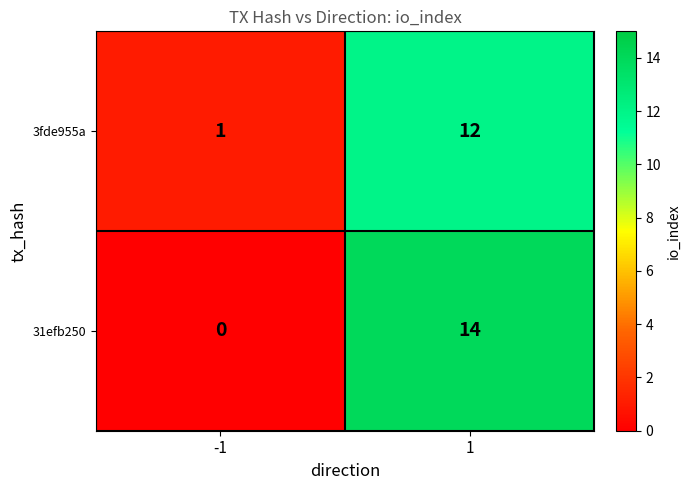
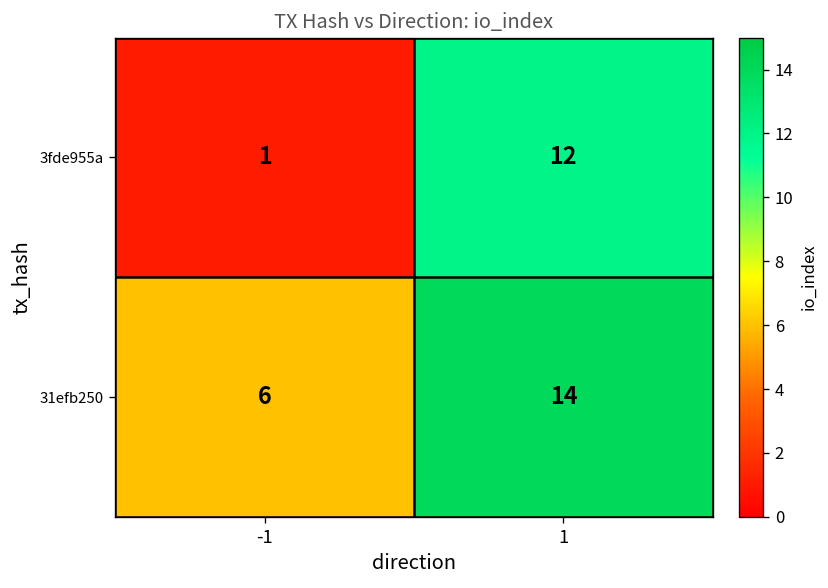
31efb250, -1: 0 -> 6
